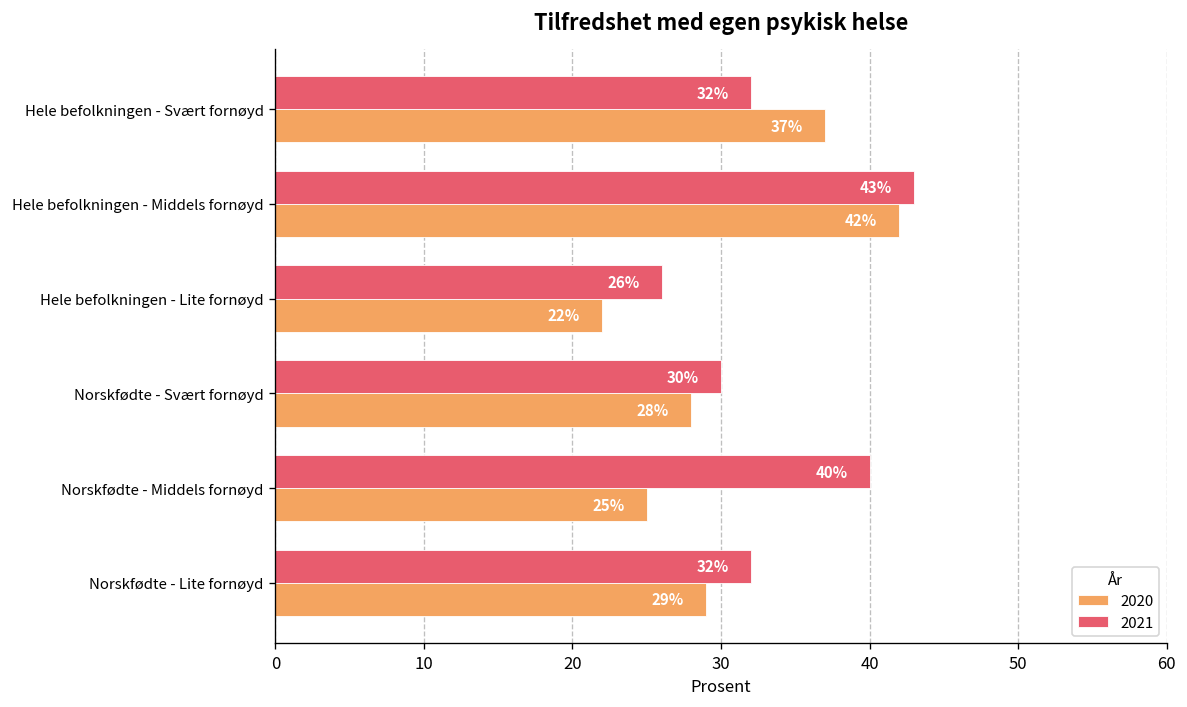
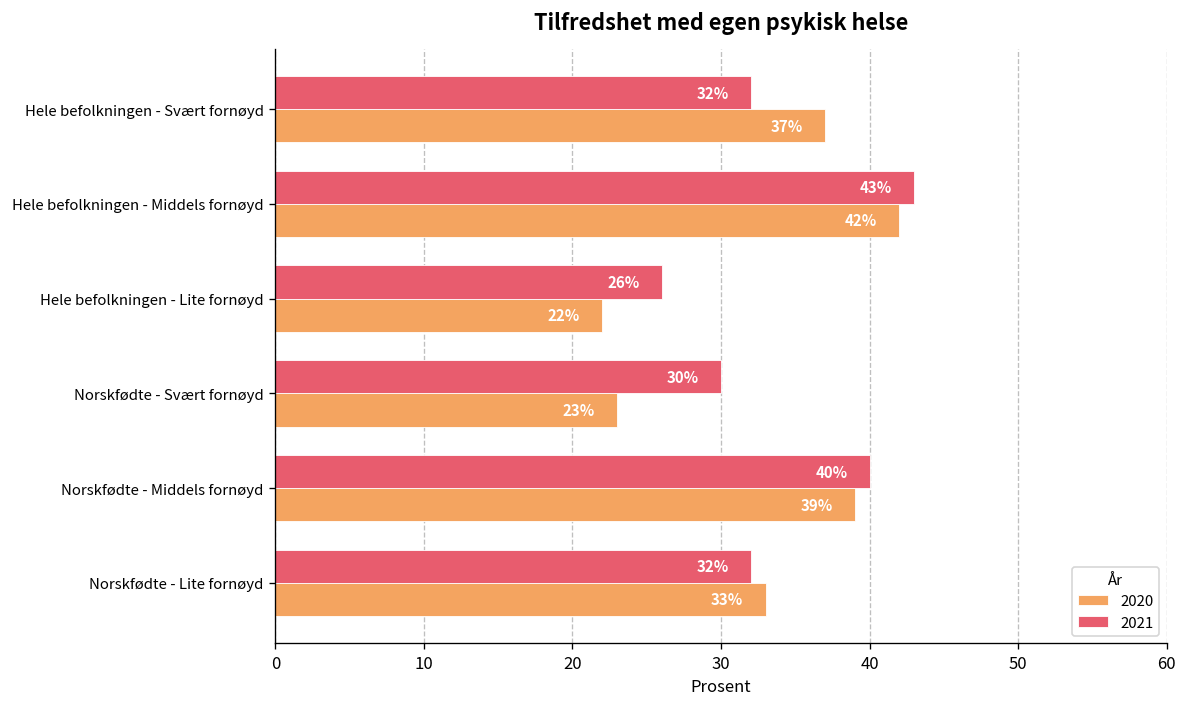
2020, Norskfødte - Svært fornøyd: 28% -> 23%
2020, Norskfødte - Middels fornøyd: 25% -> 39%
2020, Norskfødte - Lite fornøyd: 29% -> 33%
